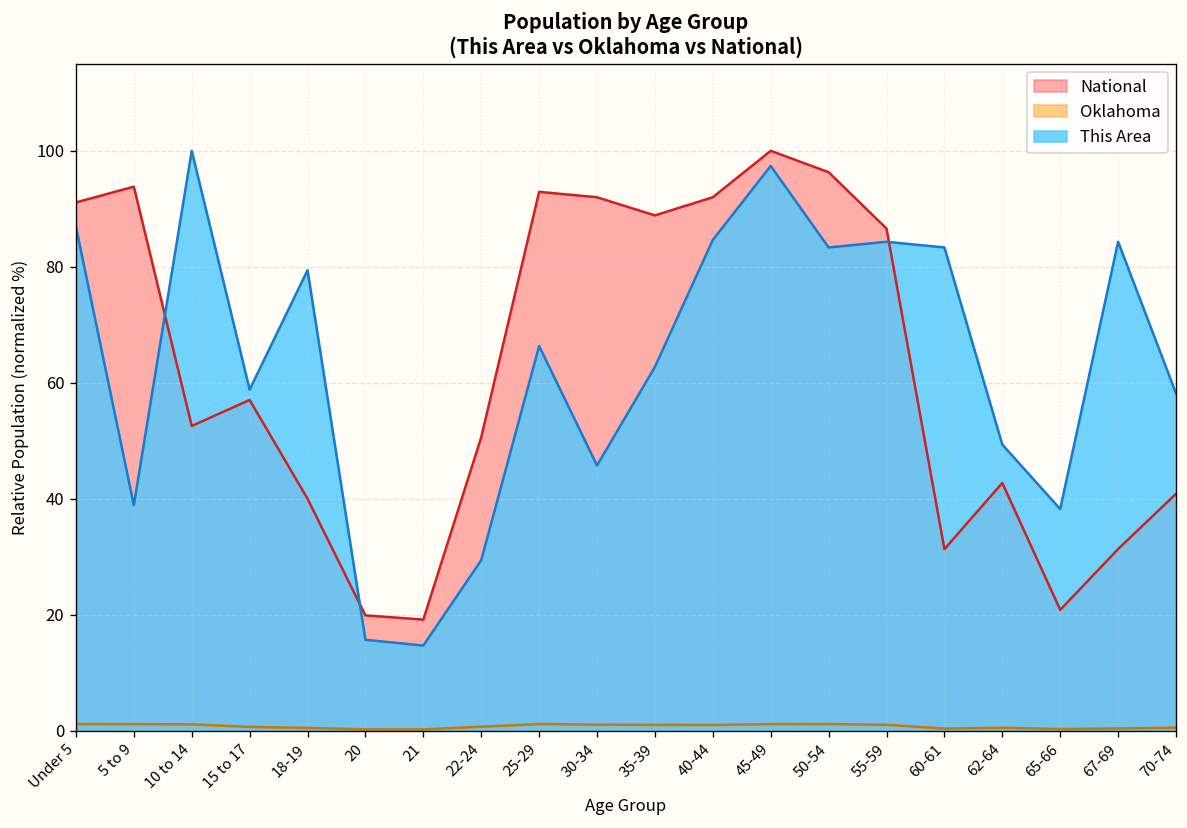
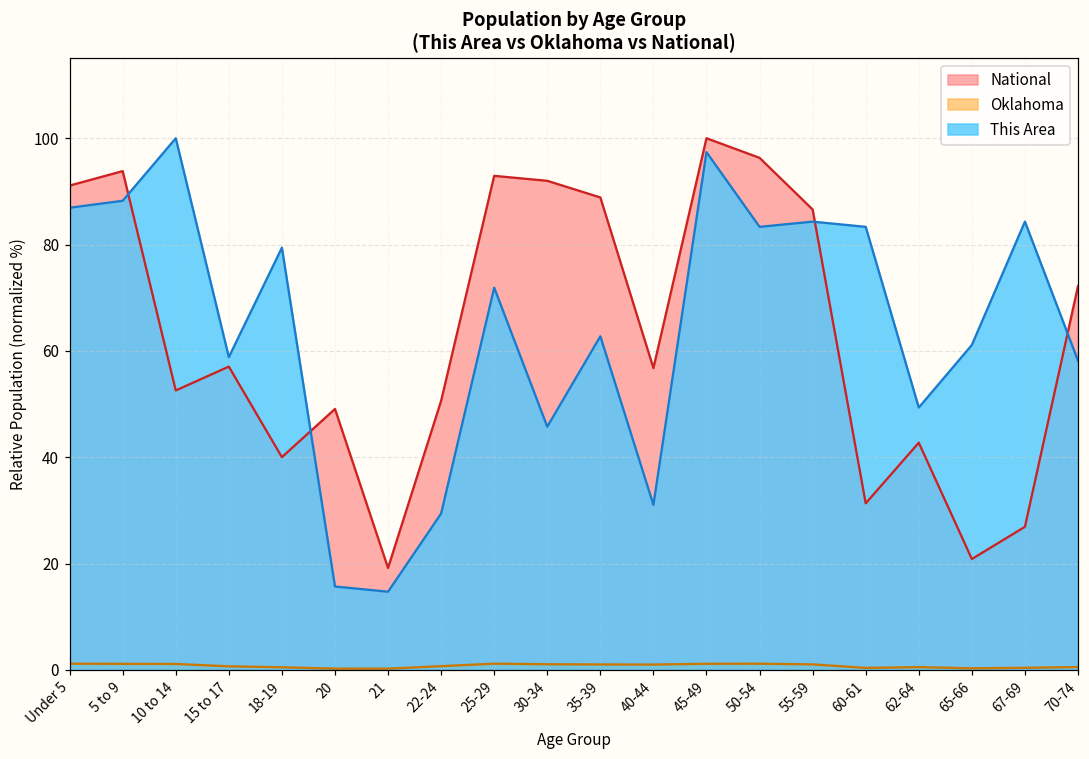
This Area, 5 to 9: 39 -> 88
National, 20: 20 -> 49
This Area, 25-29: 66 -> 72
National, 40-44: 92 -> 57
This Area, 40-44: 85 -> 31
This Area, 65-66: 38 -> 61
National, 67-69: 31 -> 27
National, 70-74: 41 -> 72
